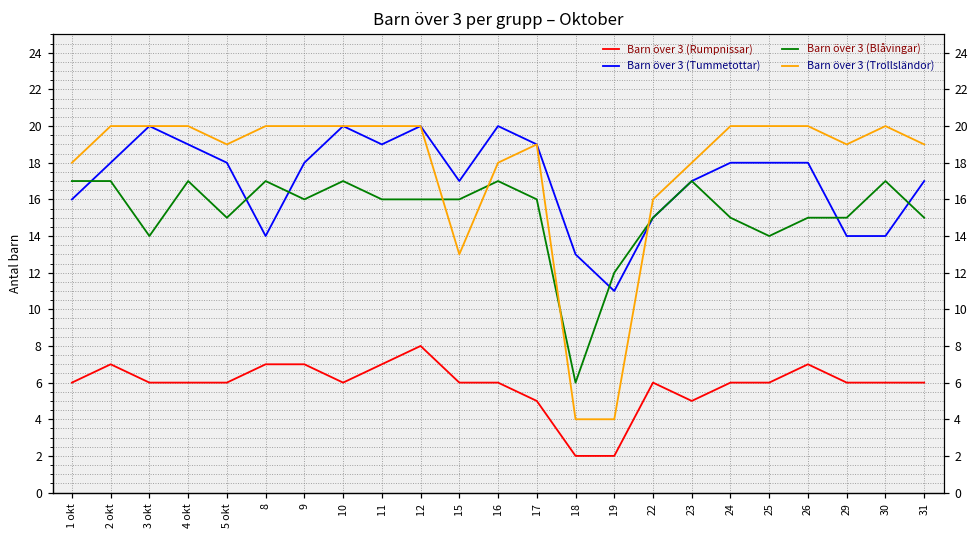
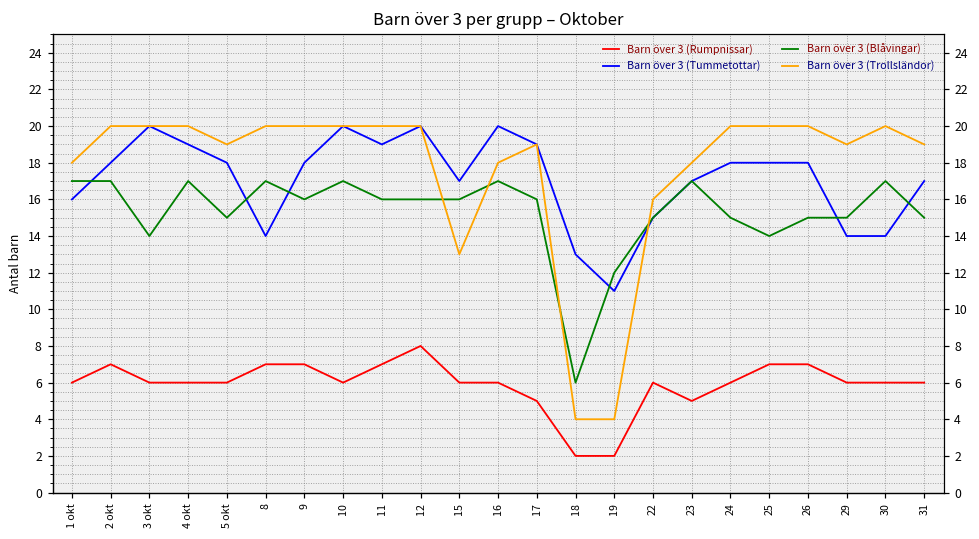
Barn över 3 (Rumpnissar), 25: 6 -> 7
